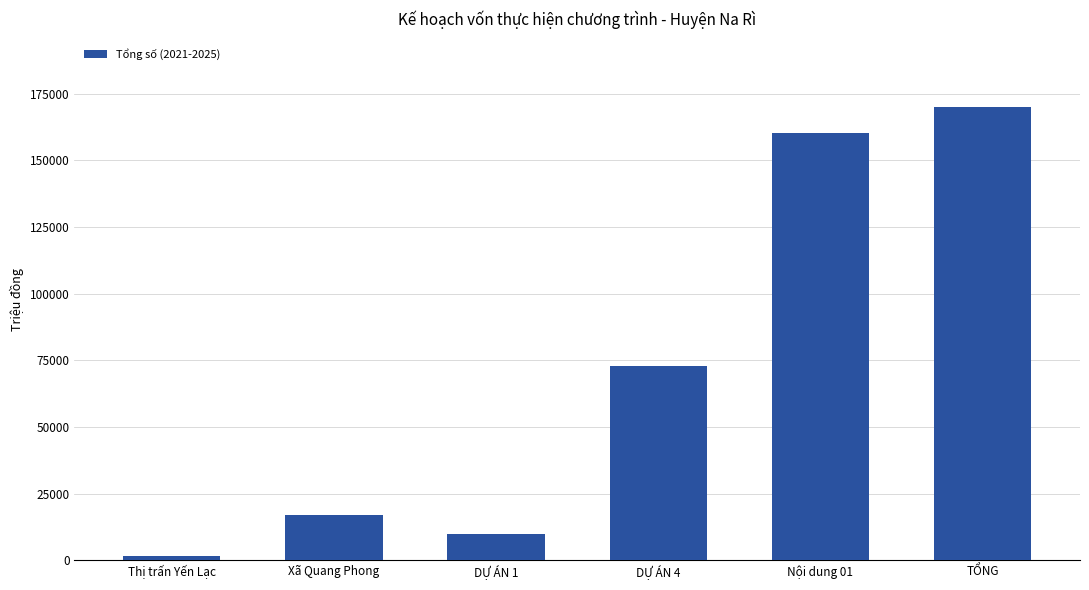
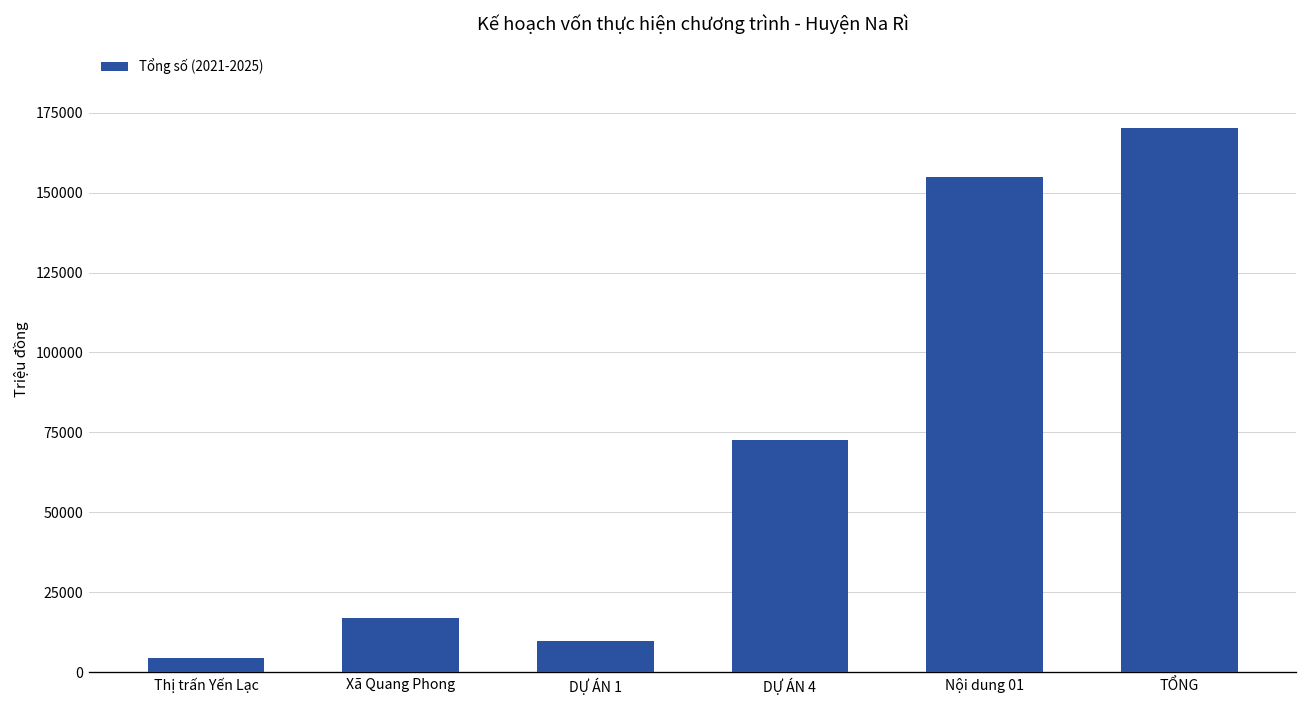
Thị trấn Yến Lạc: 2000 -> 5000
Nội dung 01: 160000 -> 155000
